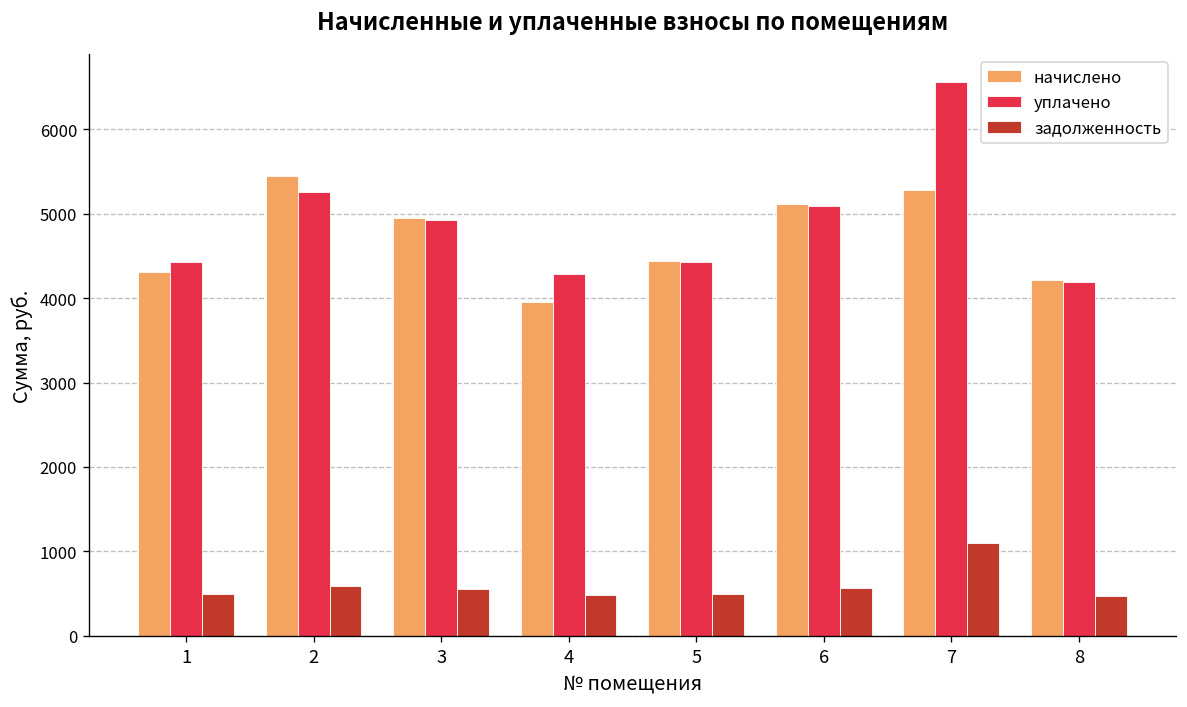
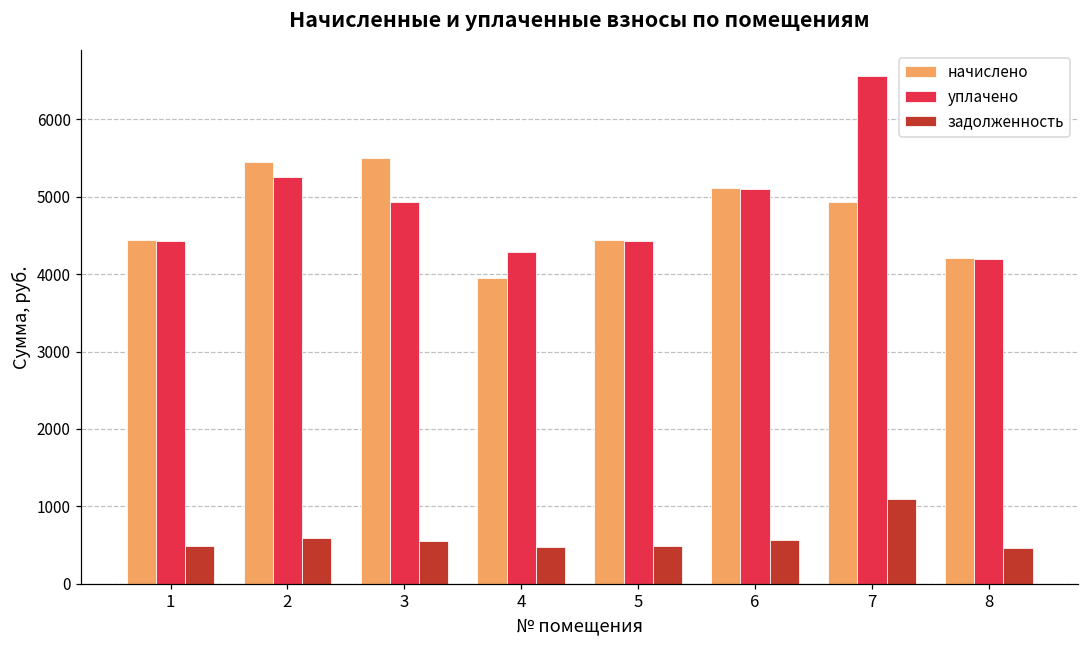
начислено, 1: 4300 -> 4400
начислено, 3: 4900 -> 5500
начислено, 7: 5300 -> 4900
